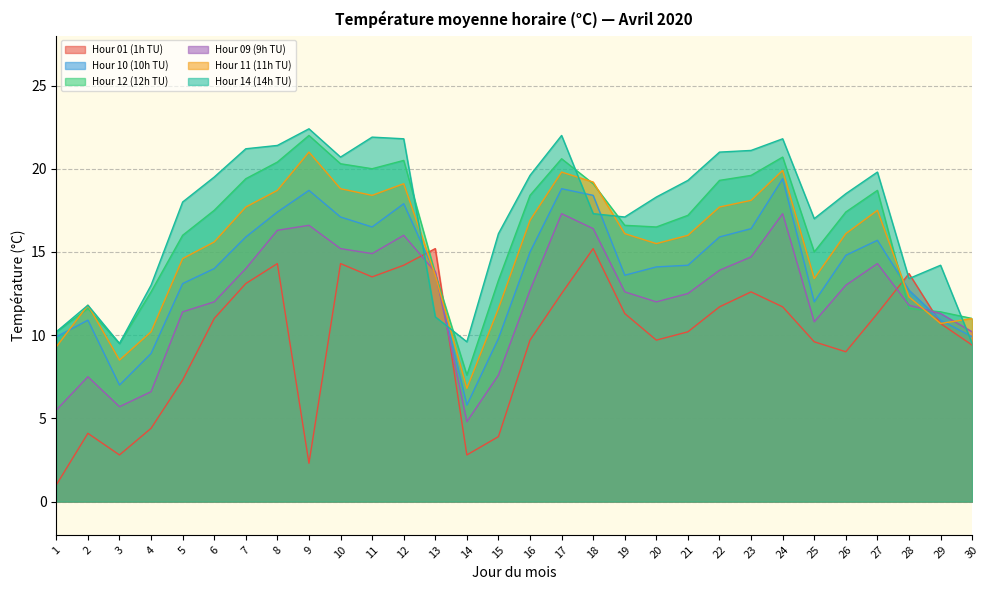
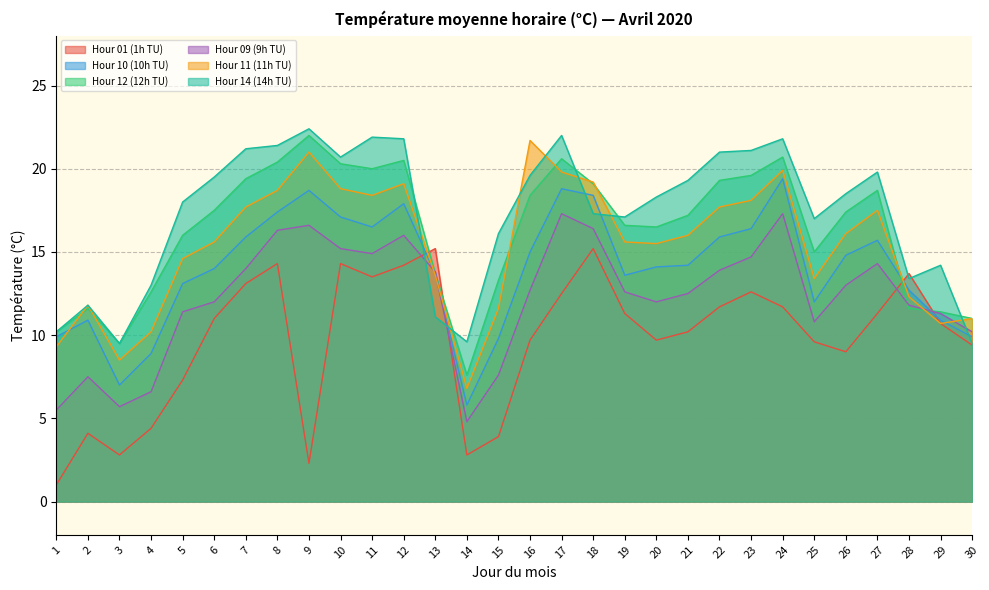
Hour 11 (11h TU), 16: 16.9 -> 21.7
Hour 11 (11h TU), 19: 16.1 -> 15.6
